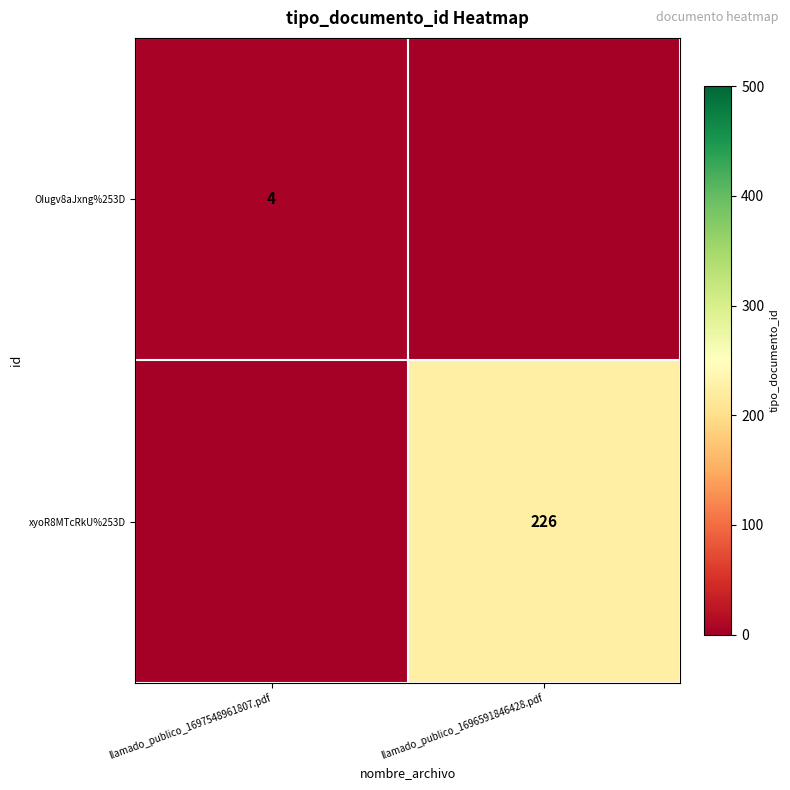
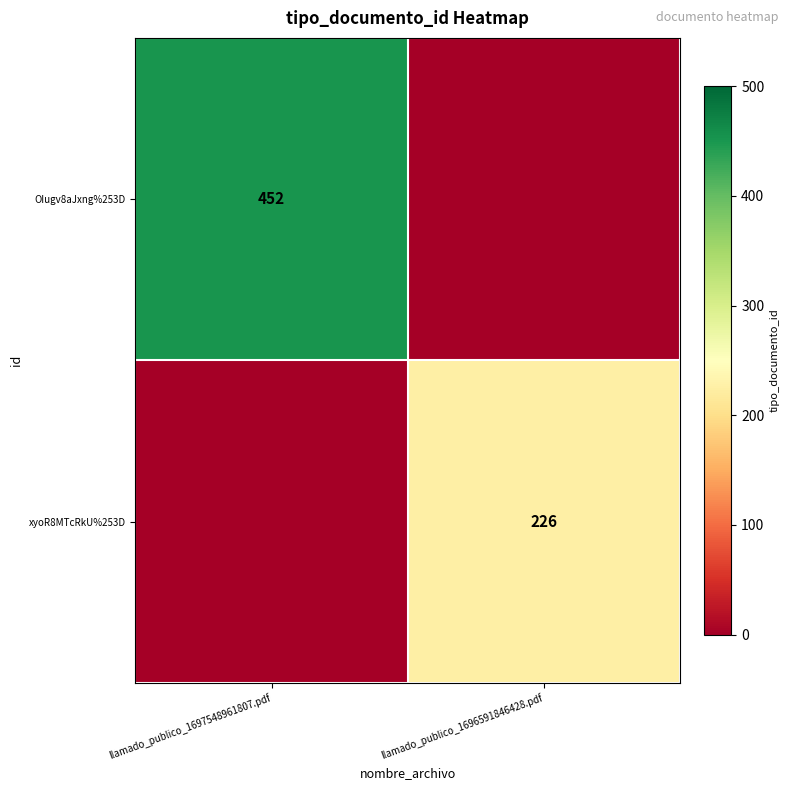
OIugv8aJxng%253D, llamado_publico_1697548961807.pdf: 4 -> 452
